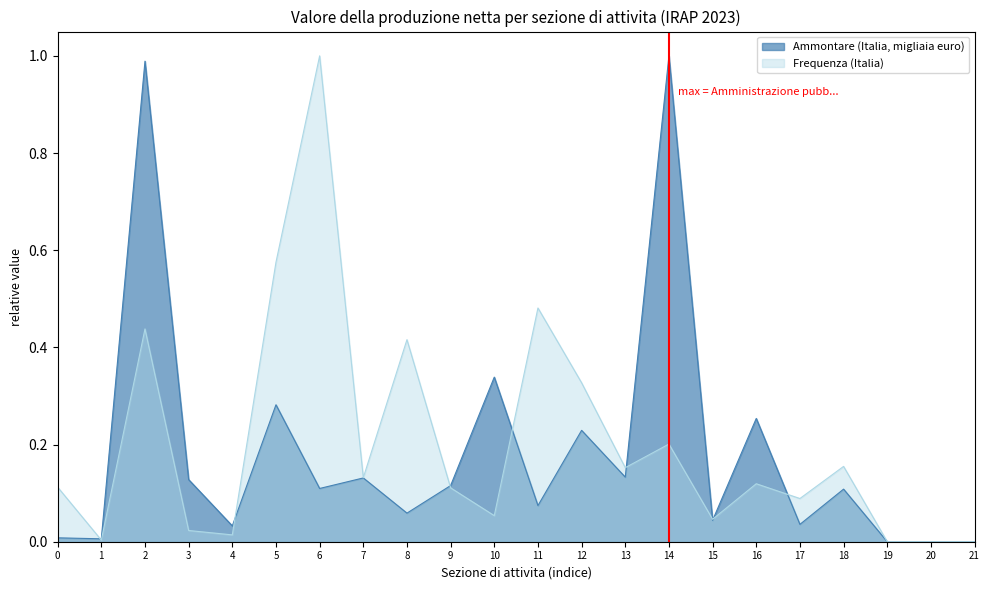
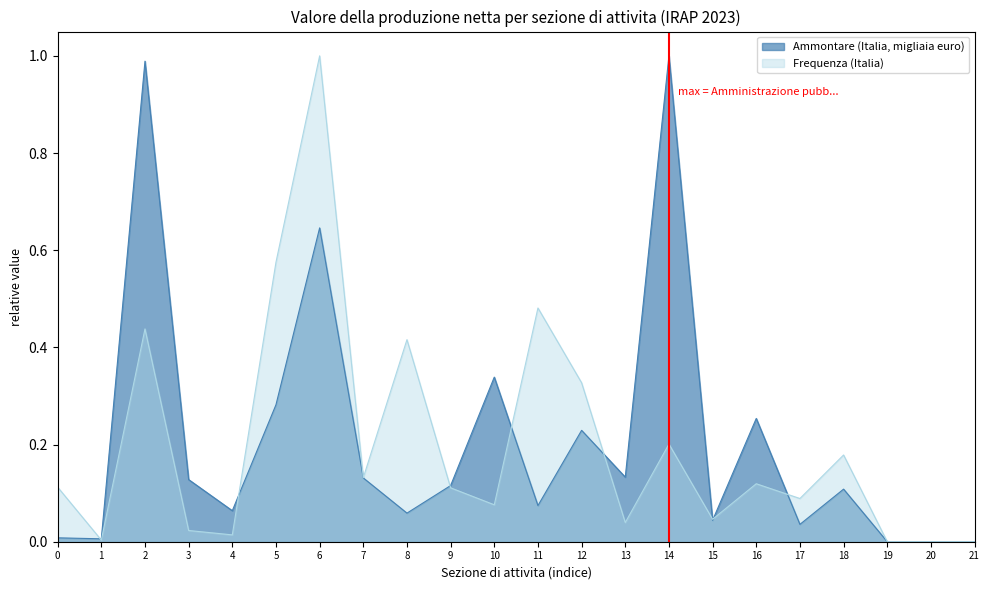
Ammontare (Italia, migliaia euro), 4: 0.03 -> 0.06
Ammontare (Italia, migliaia euro), 6: 0.11 -> 0.65
Frequenza (Italia), 10: 0.05 -> 0.08
Frequenza (Italia), 13: 0.15 -> 0.04
Frequenza (Italia), 18: 0.16 -> 0.18
